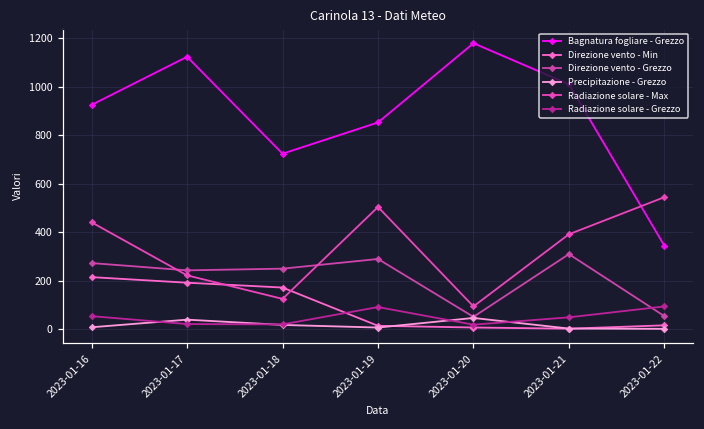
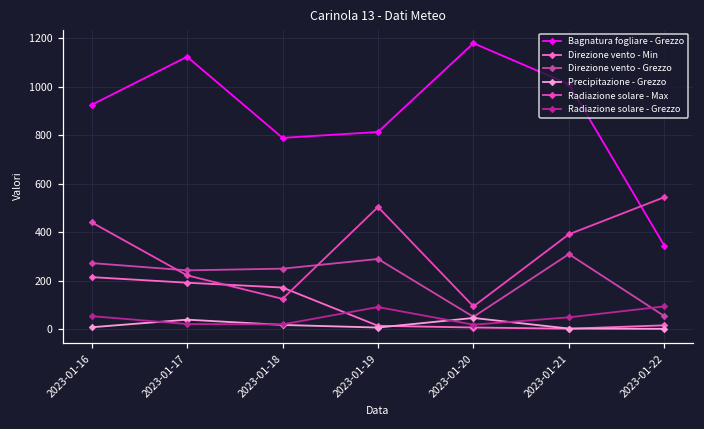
Bagnatura fogliare - Grezzo, 2023-01-18: 720 -> 790
Bagnatura fogliare - Grezzo, 2023-01-19: 850 -> 810
